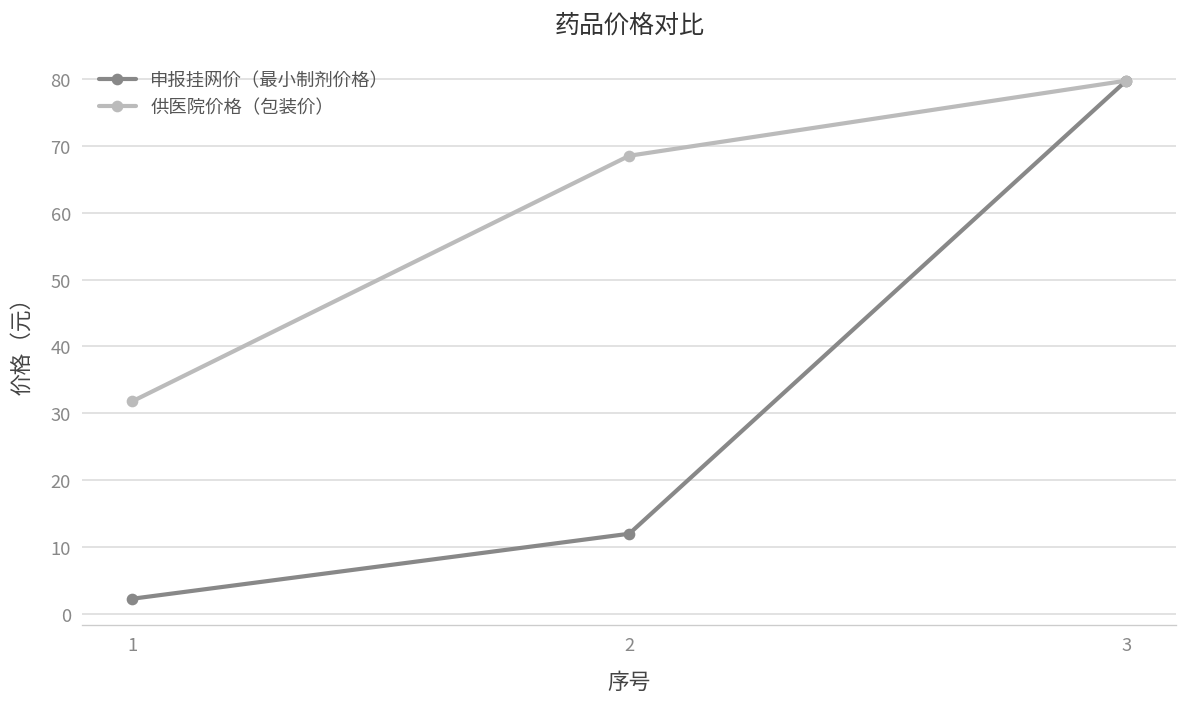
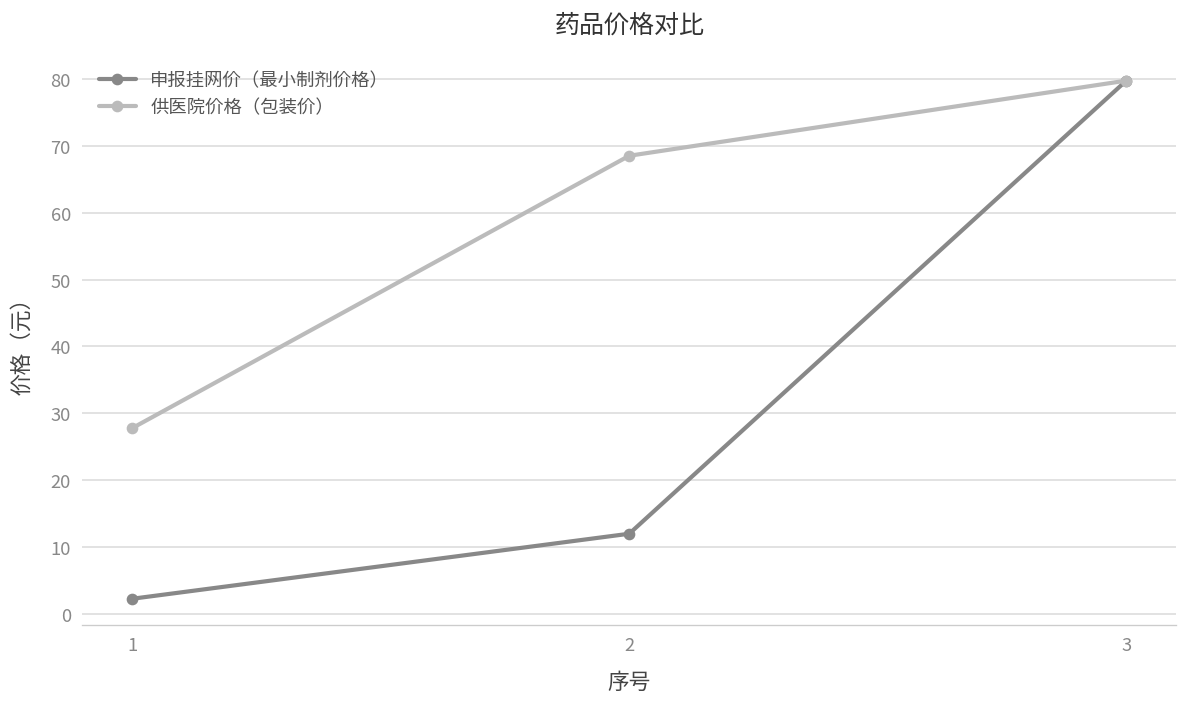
供医院价格（包装价）, 1: 32 -> 28
